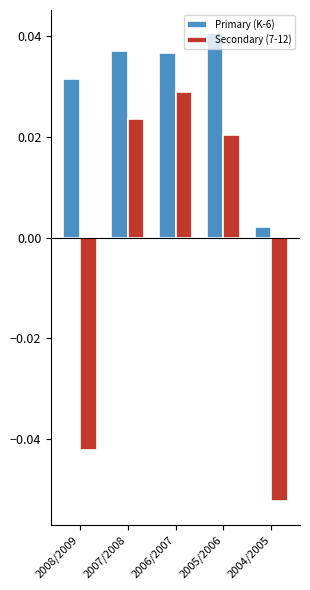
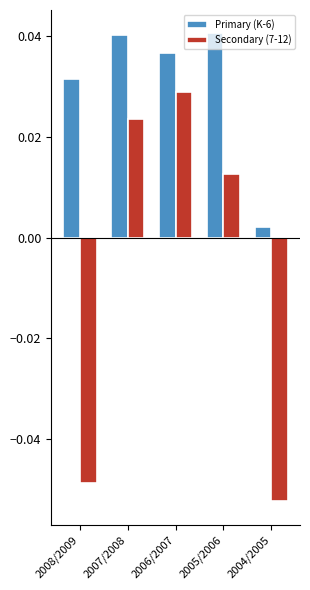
Secondary (7-12), 2008/2009: -0.042 -> -0.049
Primary (K-6), 2007/2008: 0.037 -> 0.040
Secondary (7-12), 2005/2006: 0.020 -> 0.013
